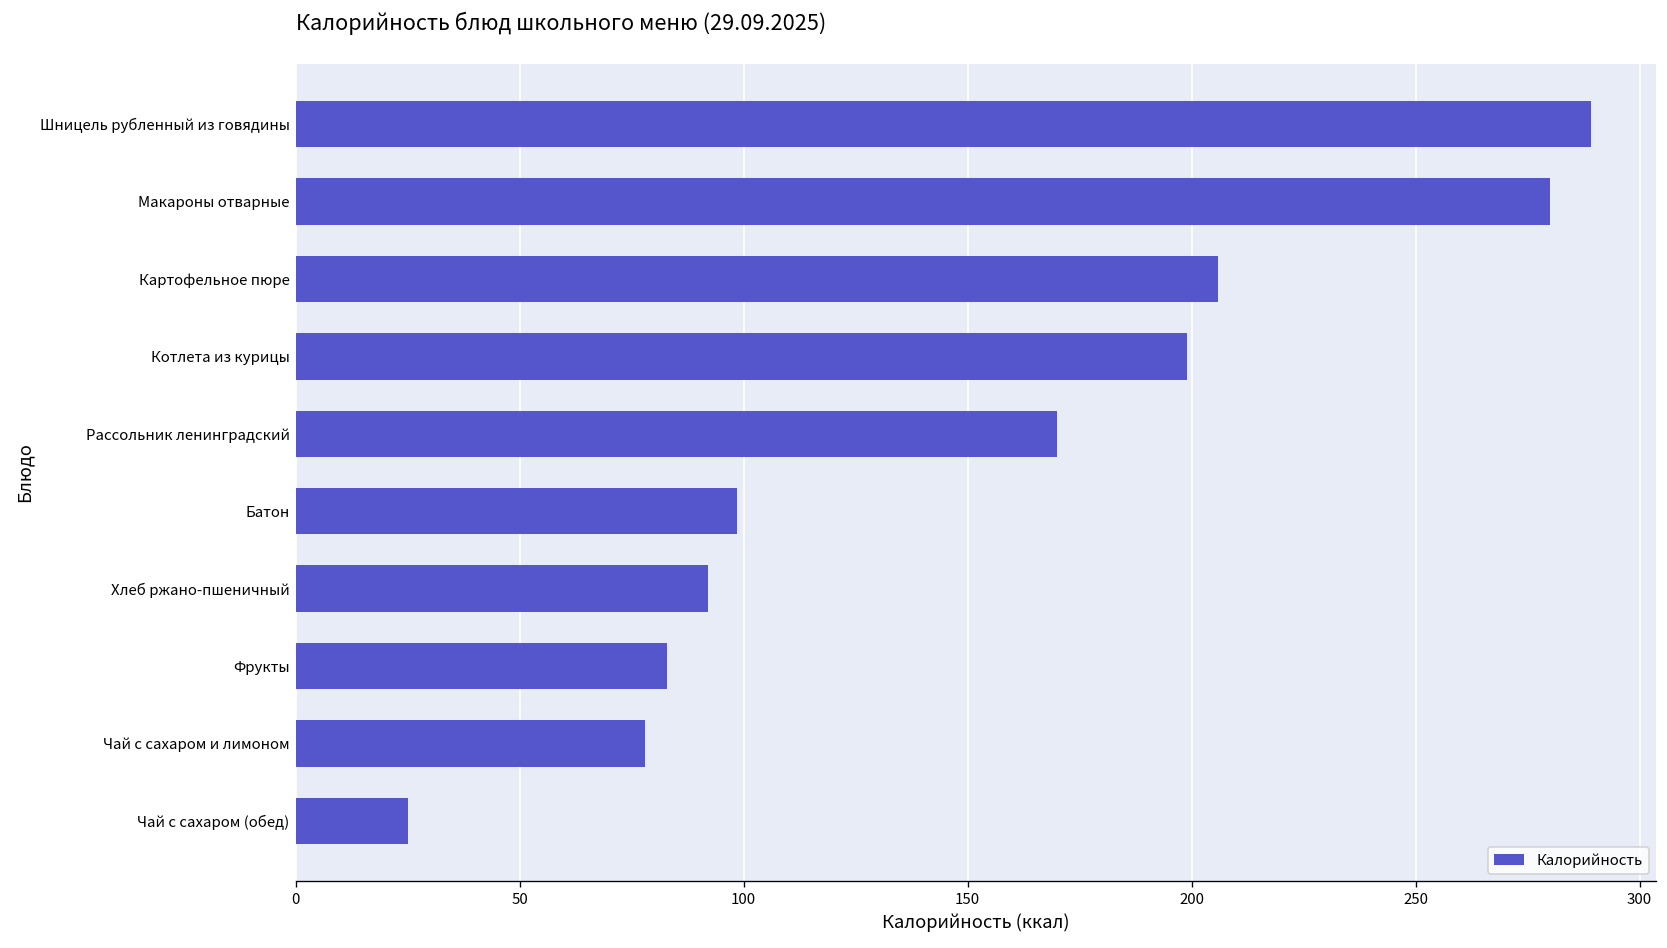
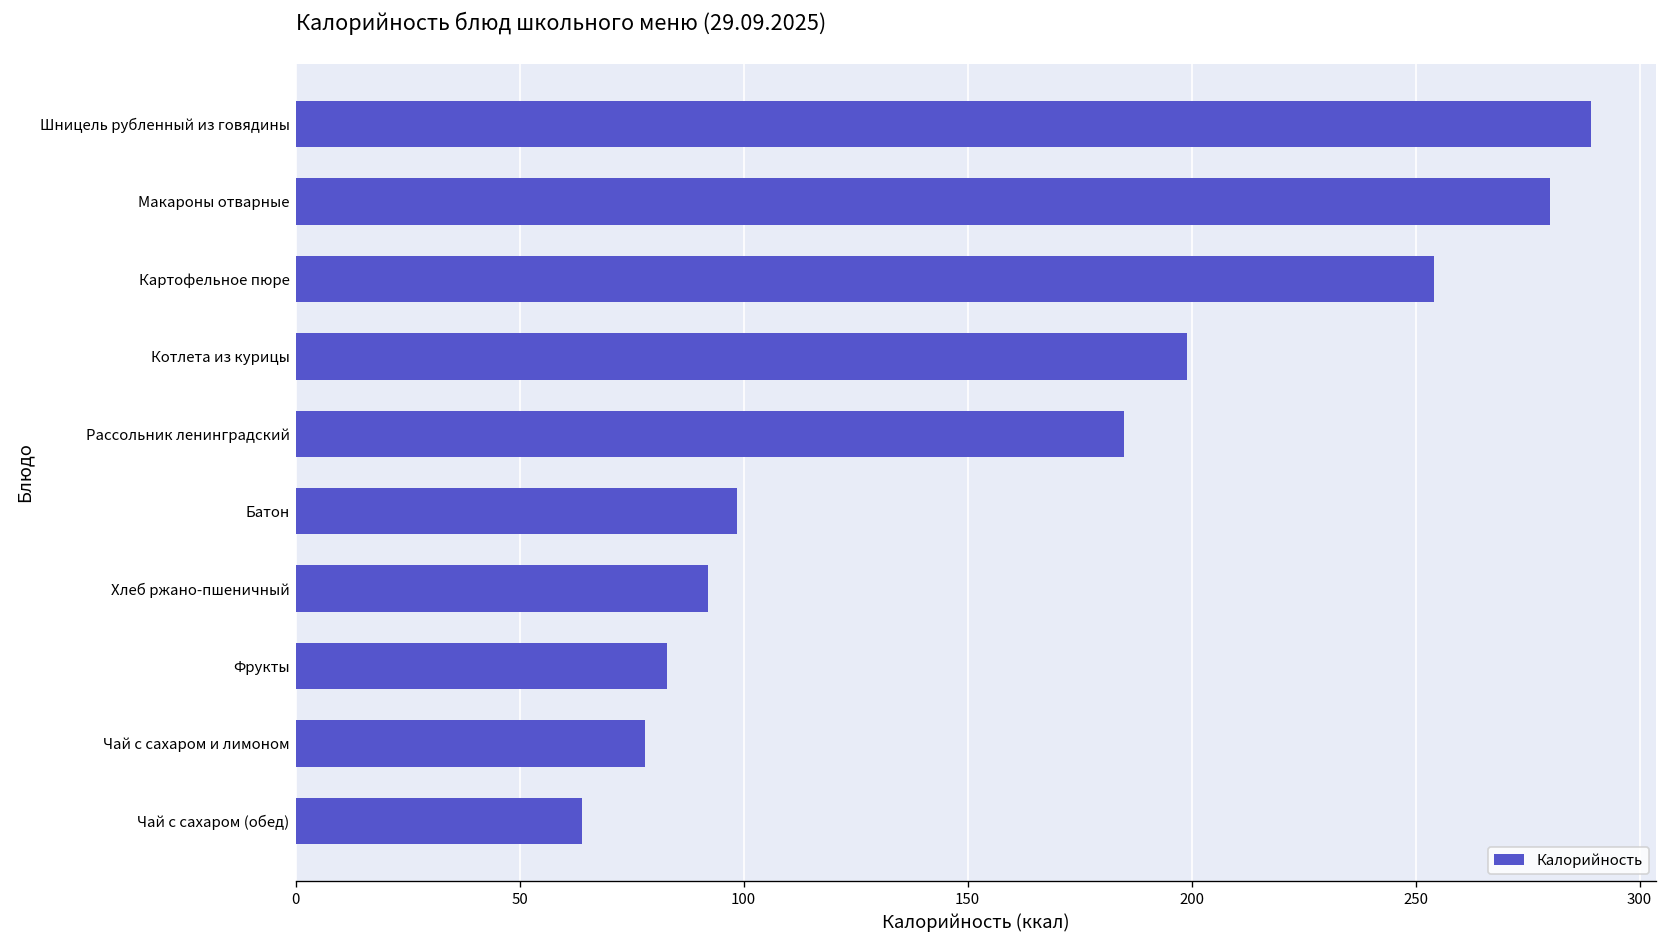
Картофельное пюре: 206 -> 254
Рассольник ленинградский: 170 -> 185
Чай с сахаром (обед): 25 -> 64
